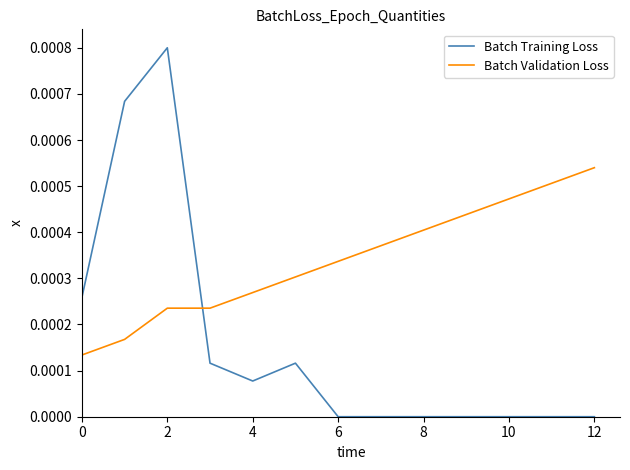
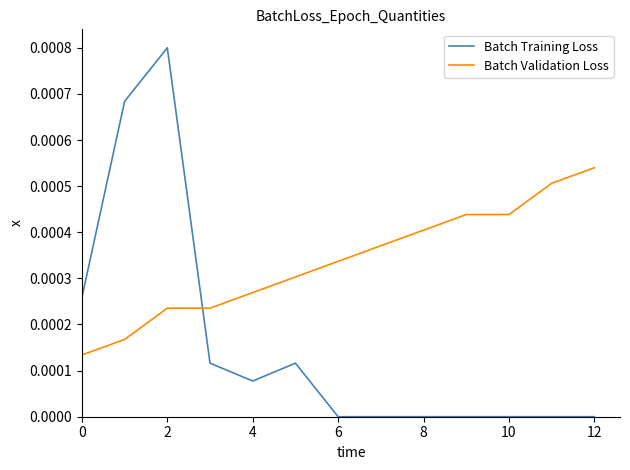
Batch Validation Loss, 10: 0.00047 -> 0.00044
